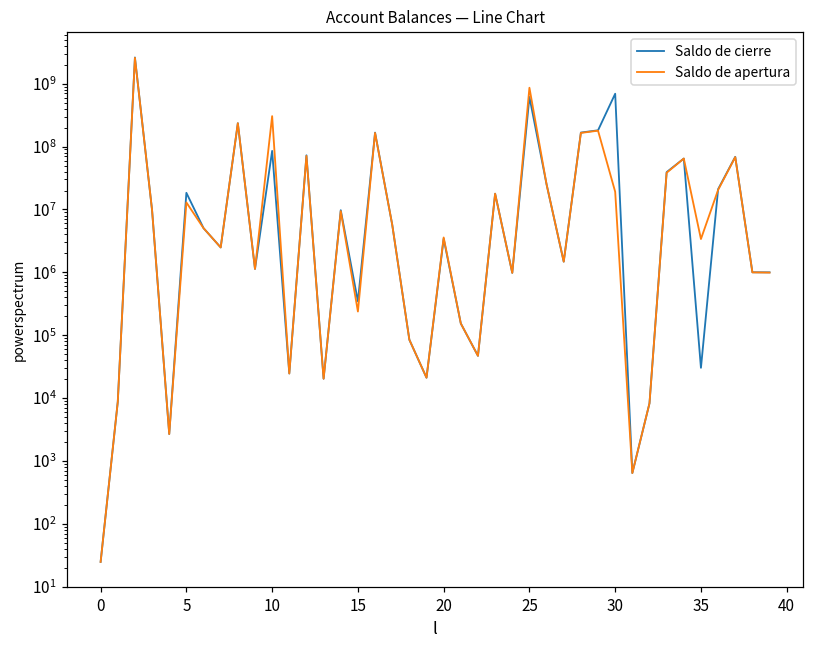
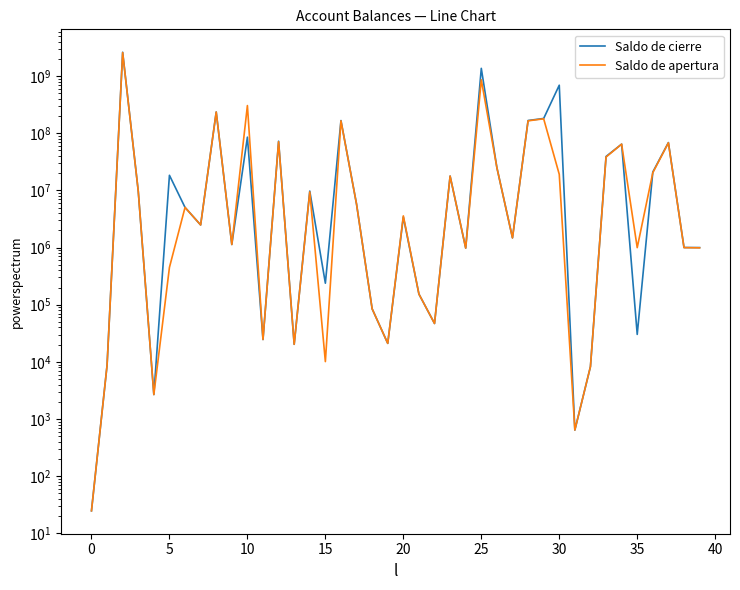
Saldo de apertura, 5: 13000000 -> 500000
Saldo de cierre, 15: 300000 -> 240000
Saldo de apertura, 15: 240000 -> 10000
Saldo de cierre, 25: 600000000 -> 1400000000
Saldo de apertura, 35: 3000000 -> 1000000
